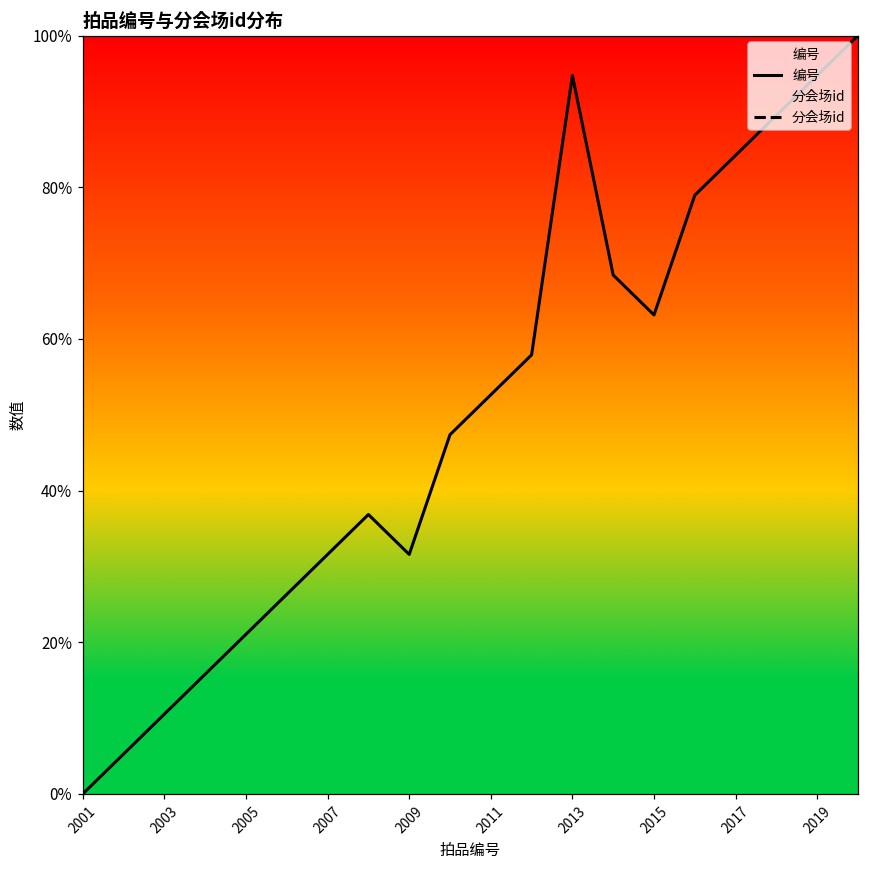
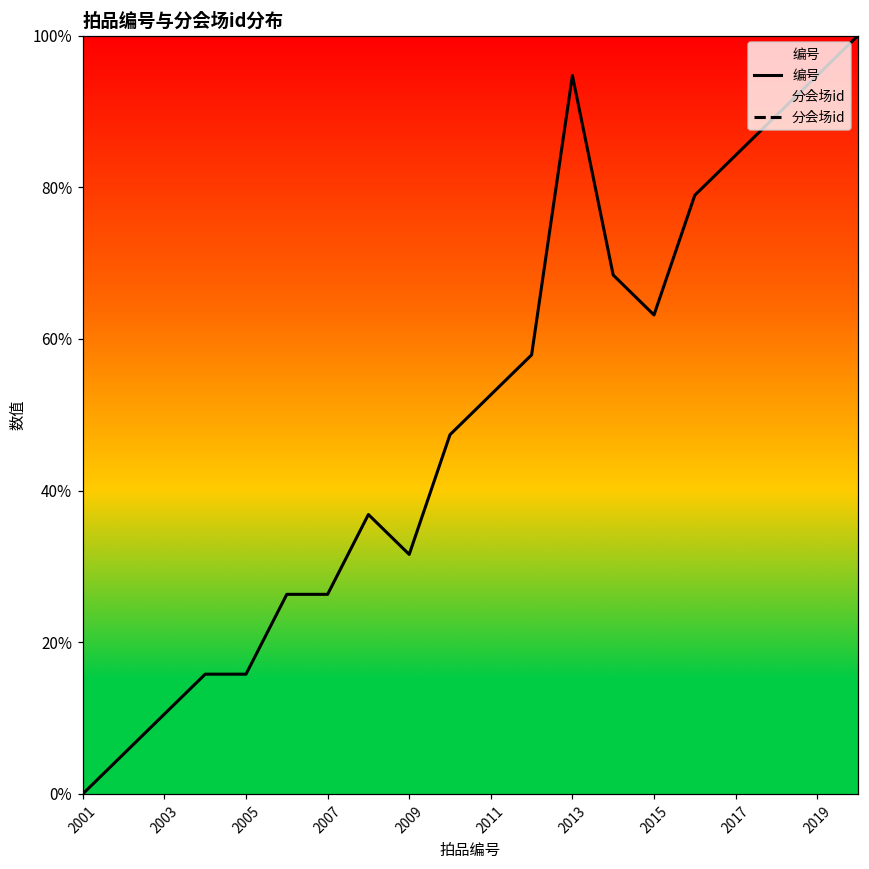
2005: 21% -> 16%
2007: 32% -> 26%
